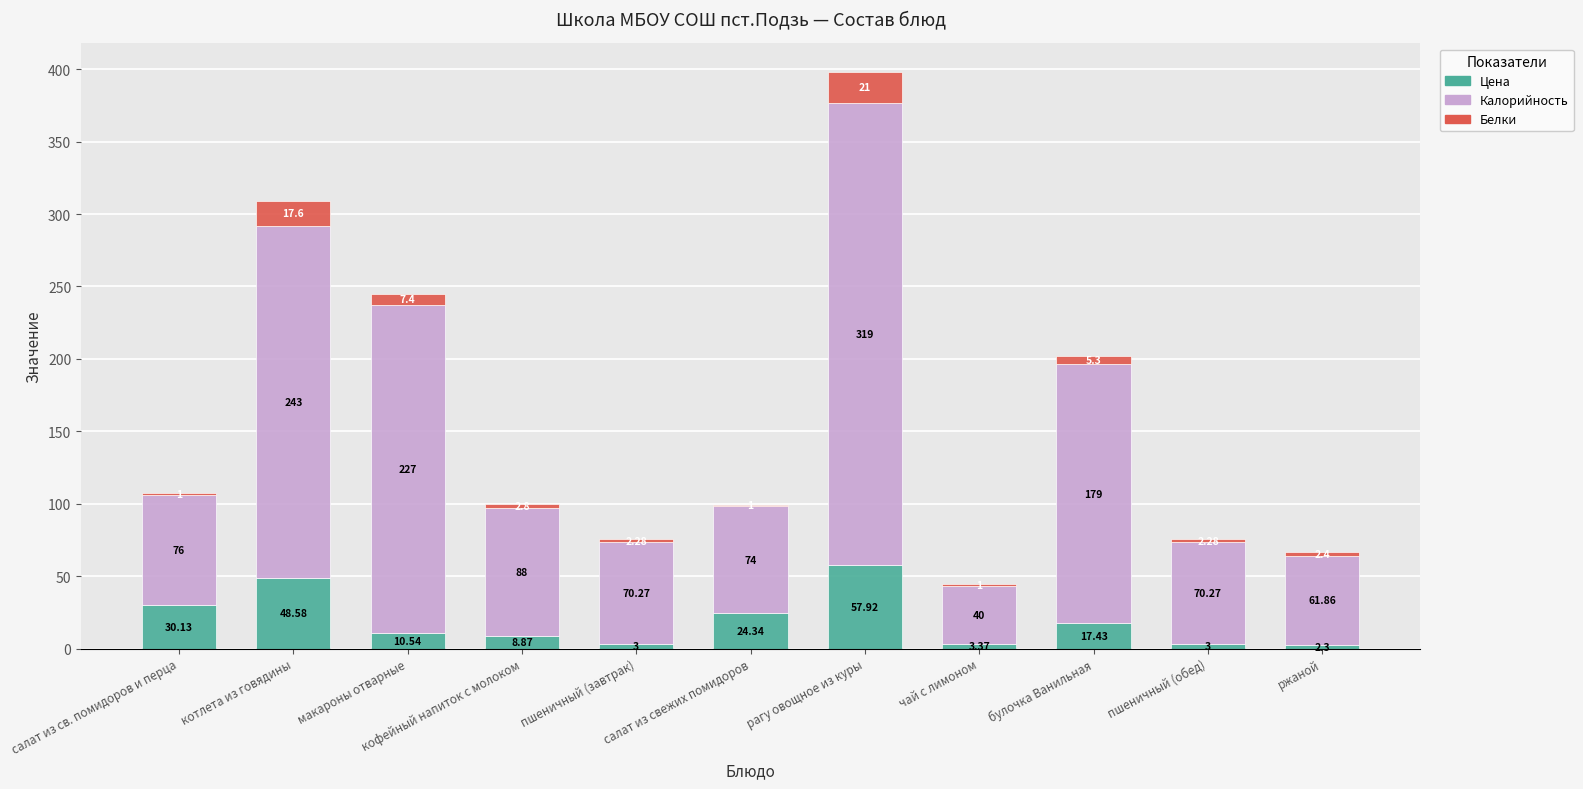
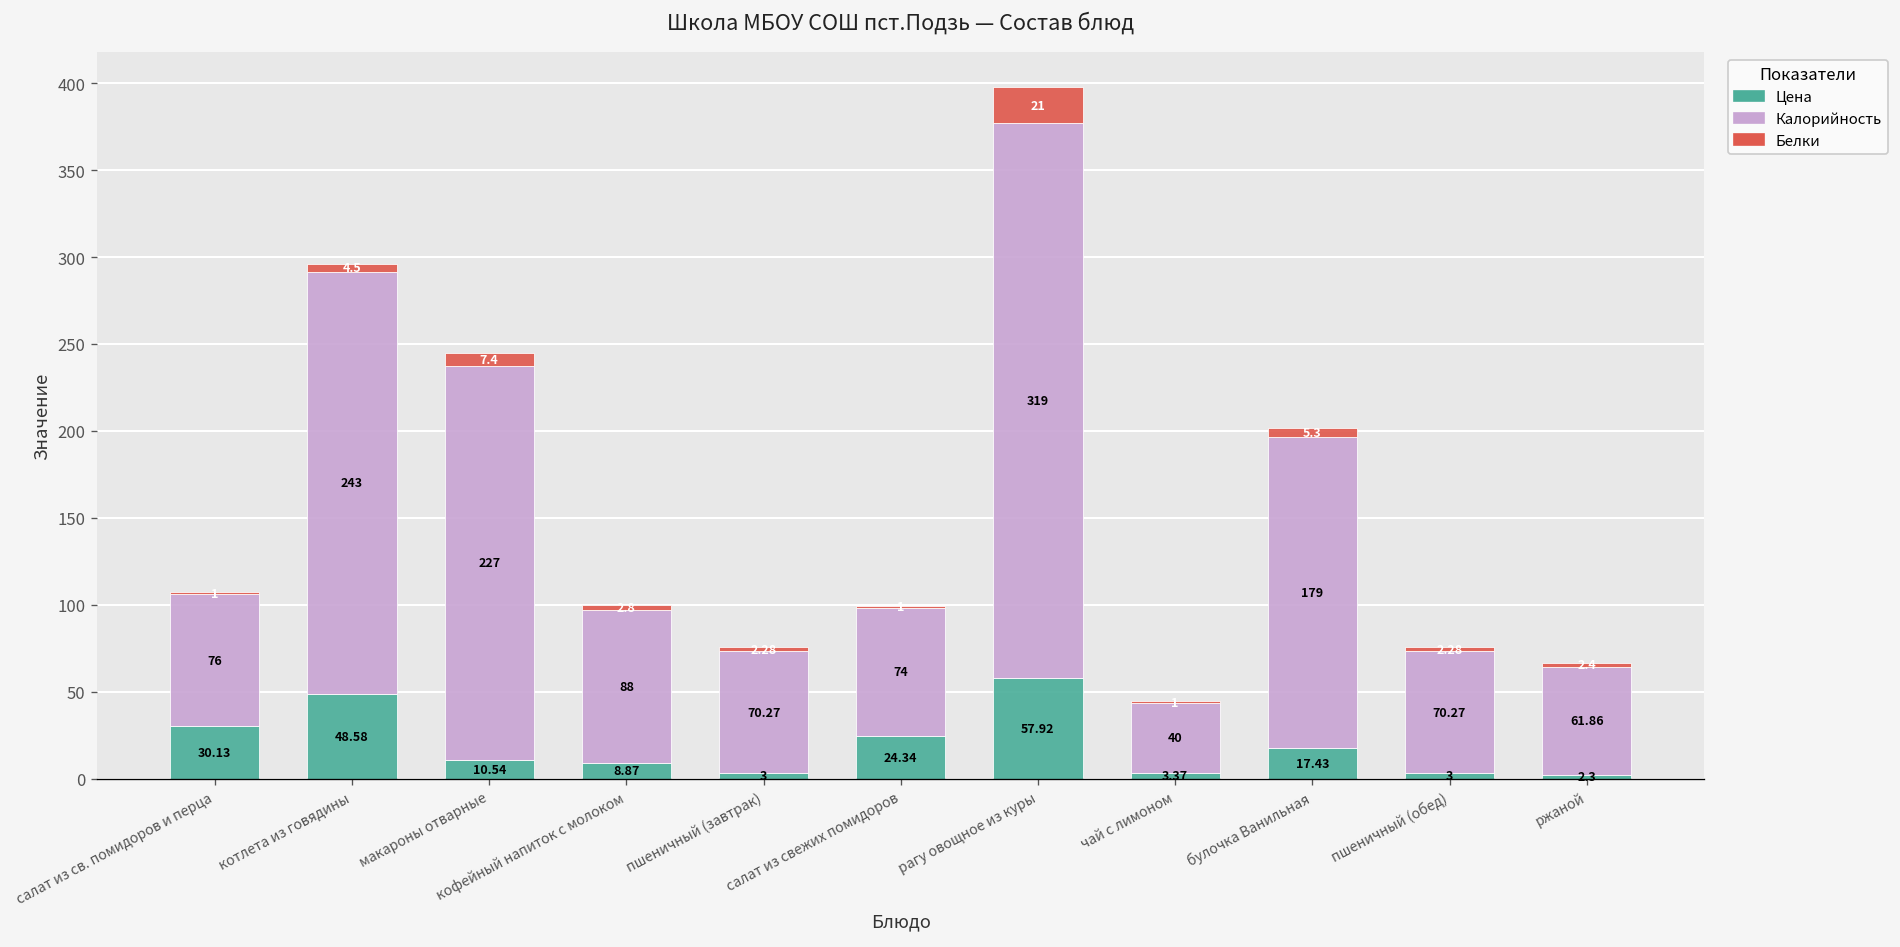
Белки, котлета из говядины: 18 -> 5
